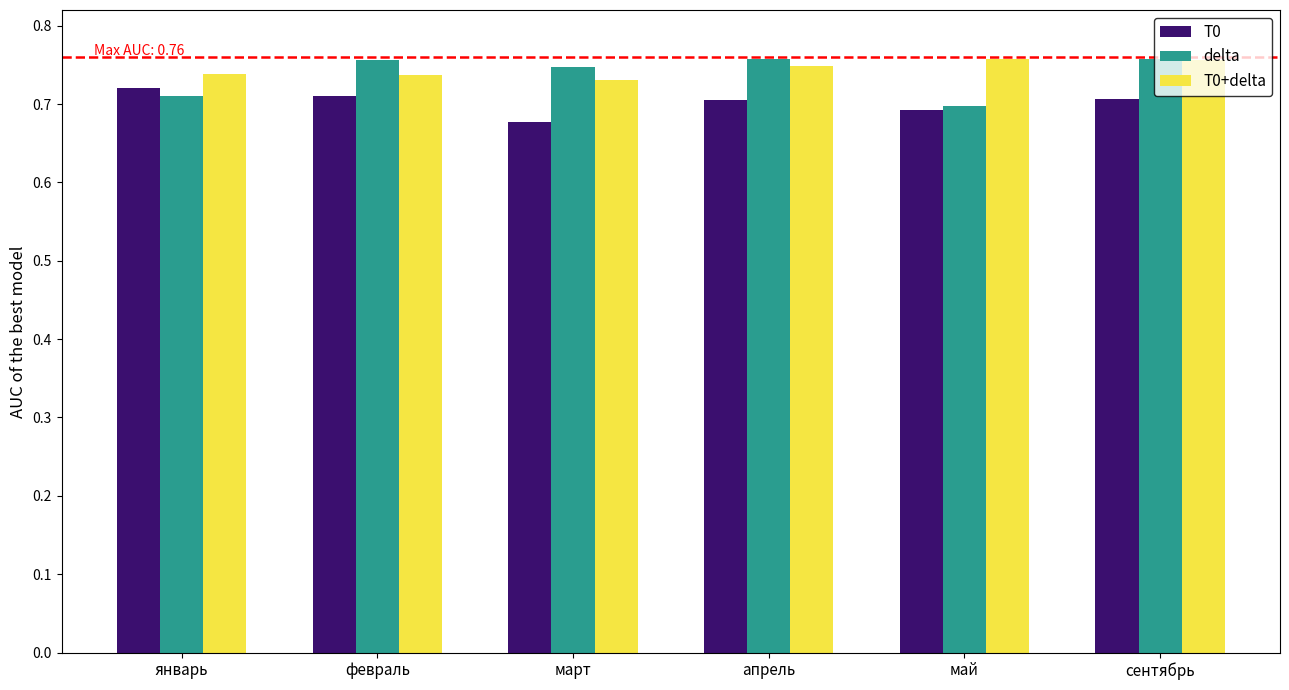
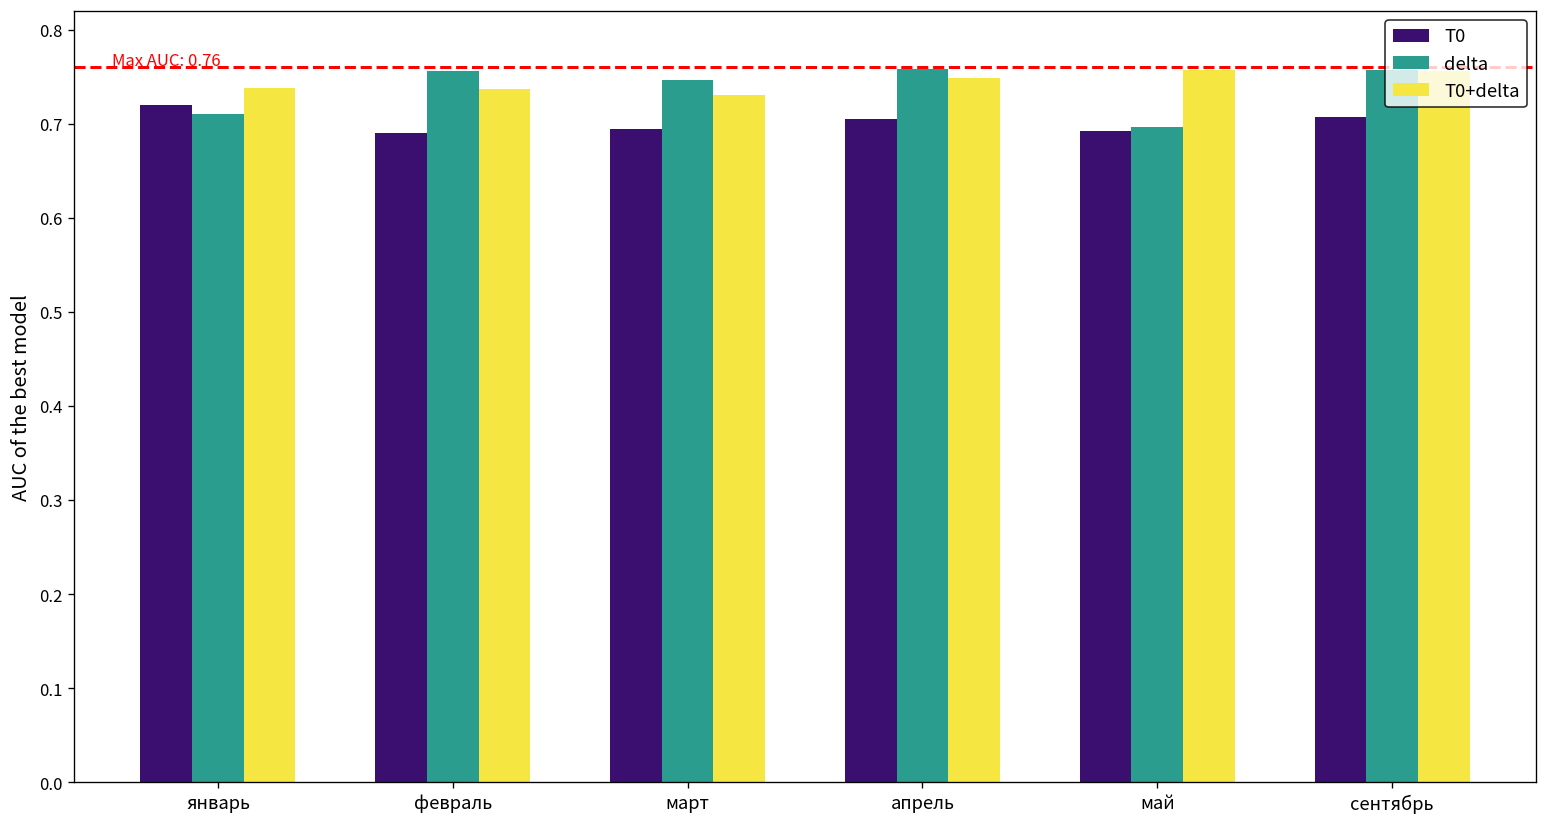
T0, февраль: 0.71 -> 0.69
T0, март: 0.68 -> 0.70
